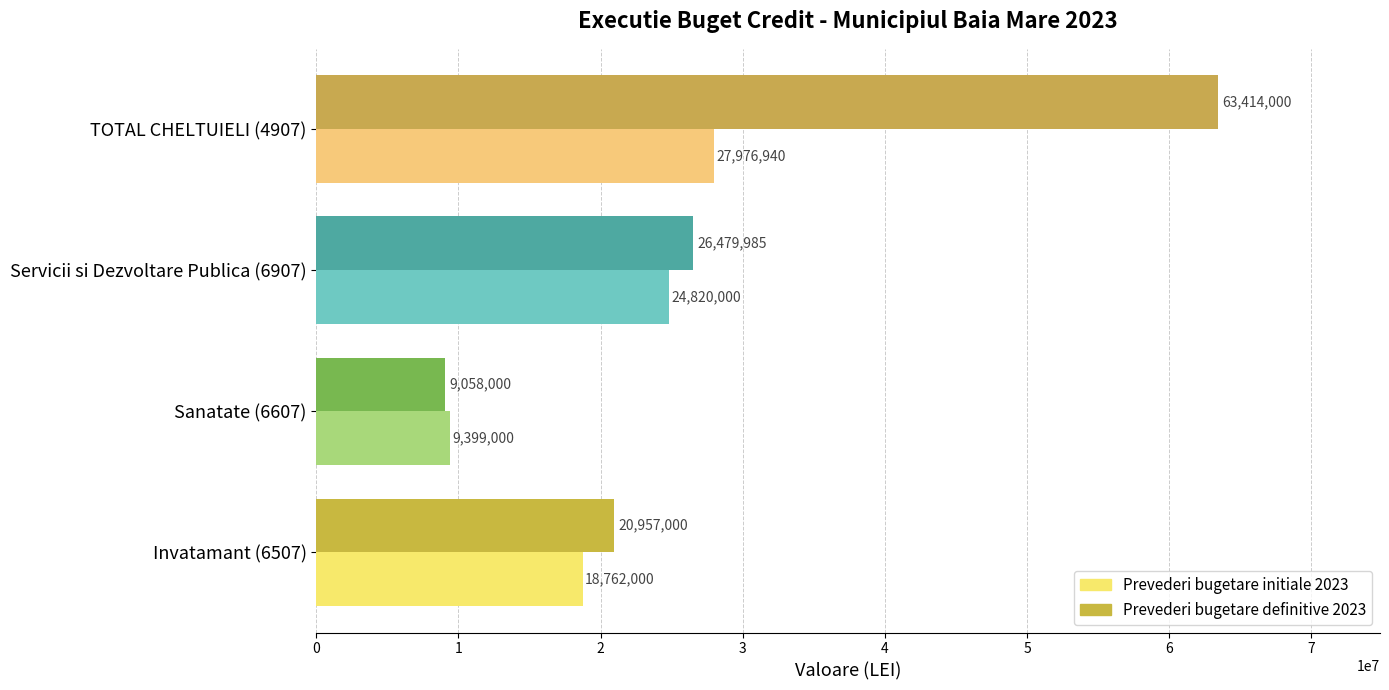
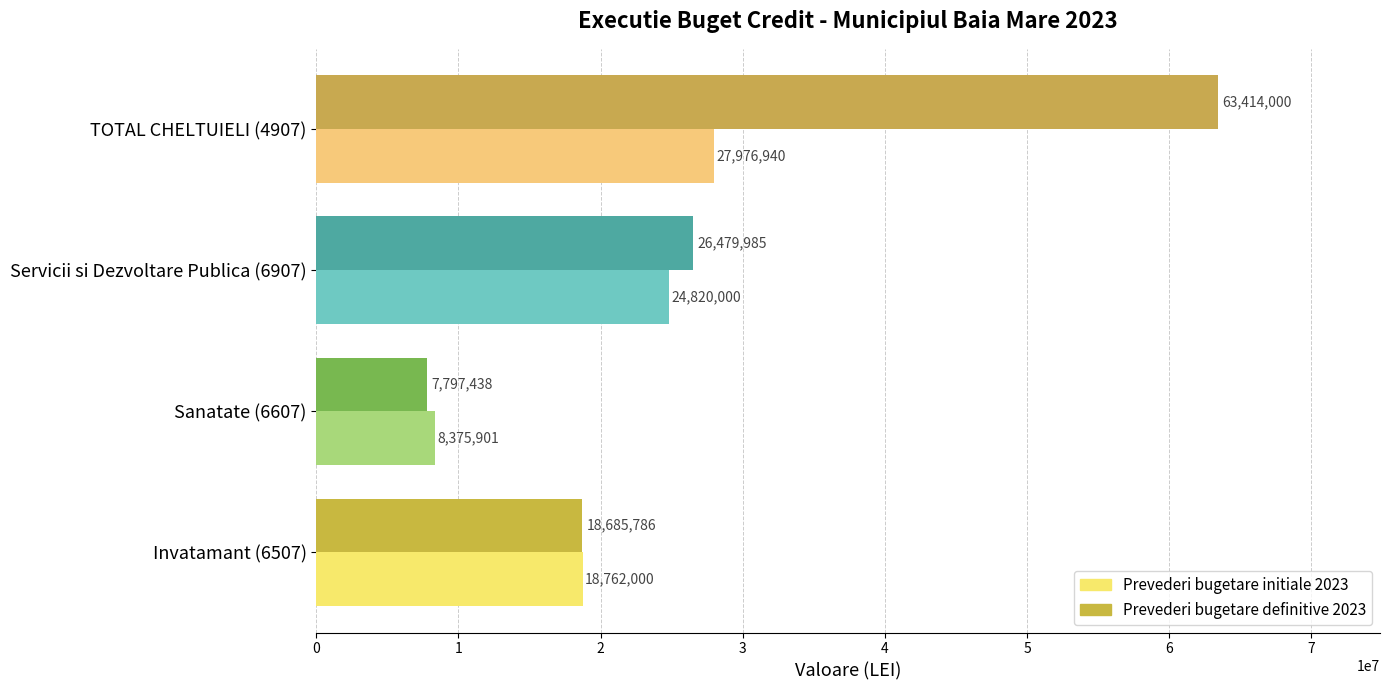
Prevederi bugetare definitive 2023, Sanatate (6607): 9,058,000 -> 7,797,438
Prevederi bugetare initiale 2023, Sanatate (6607): 9,399,000 -> 8,375,901
Prevederi bugetare definitive 2023, Invatamant (6507): 20,957,000 -> 18,685,786
